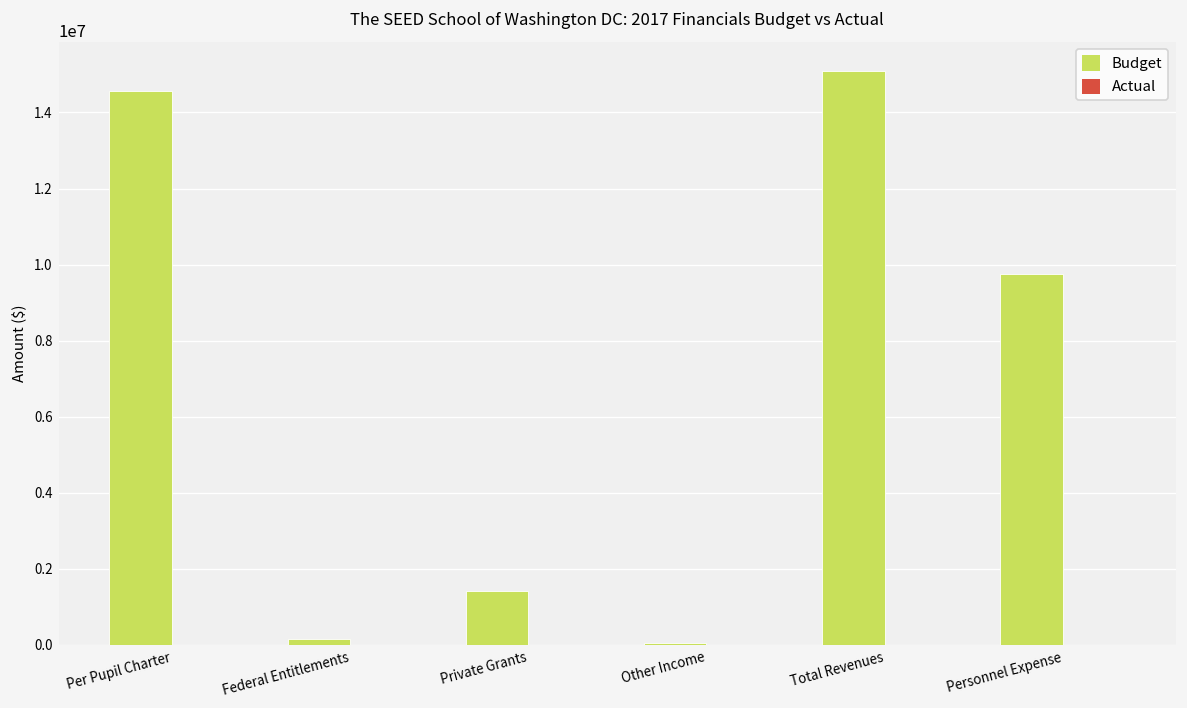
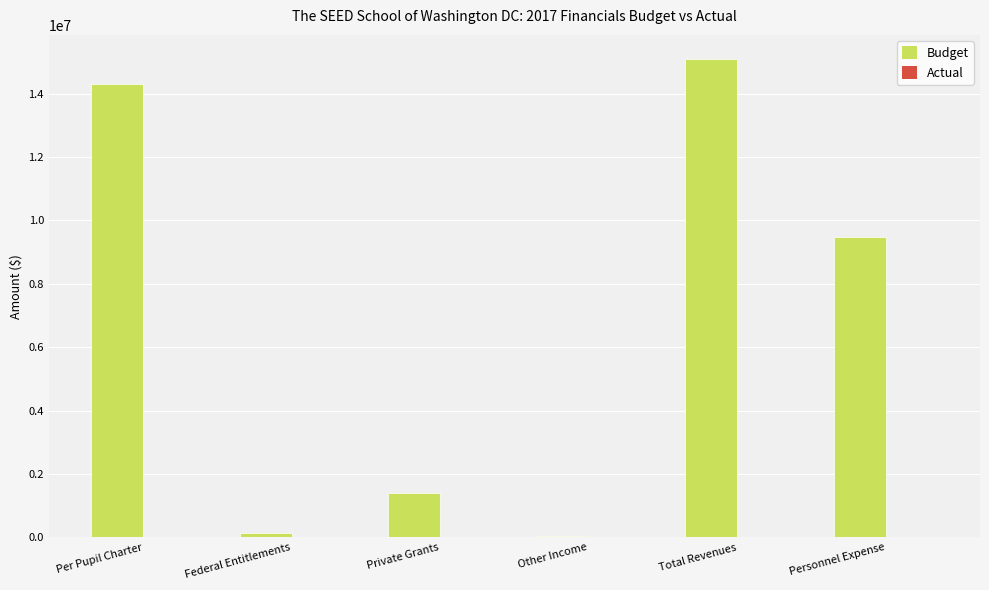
Budget, Per Pupil Charter: 14600000 -> 14300000
Budget, Personnel Expense: 9700000 -> 9500000
